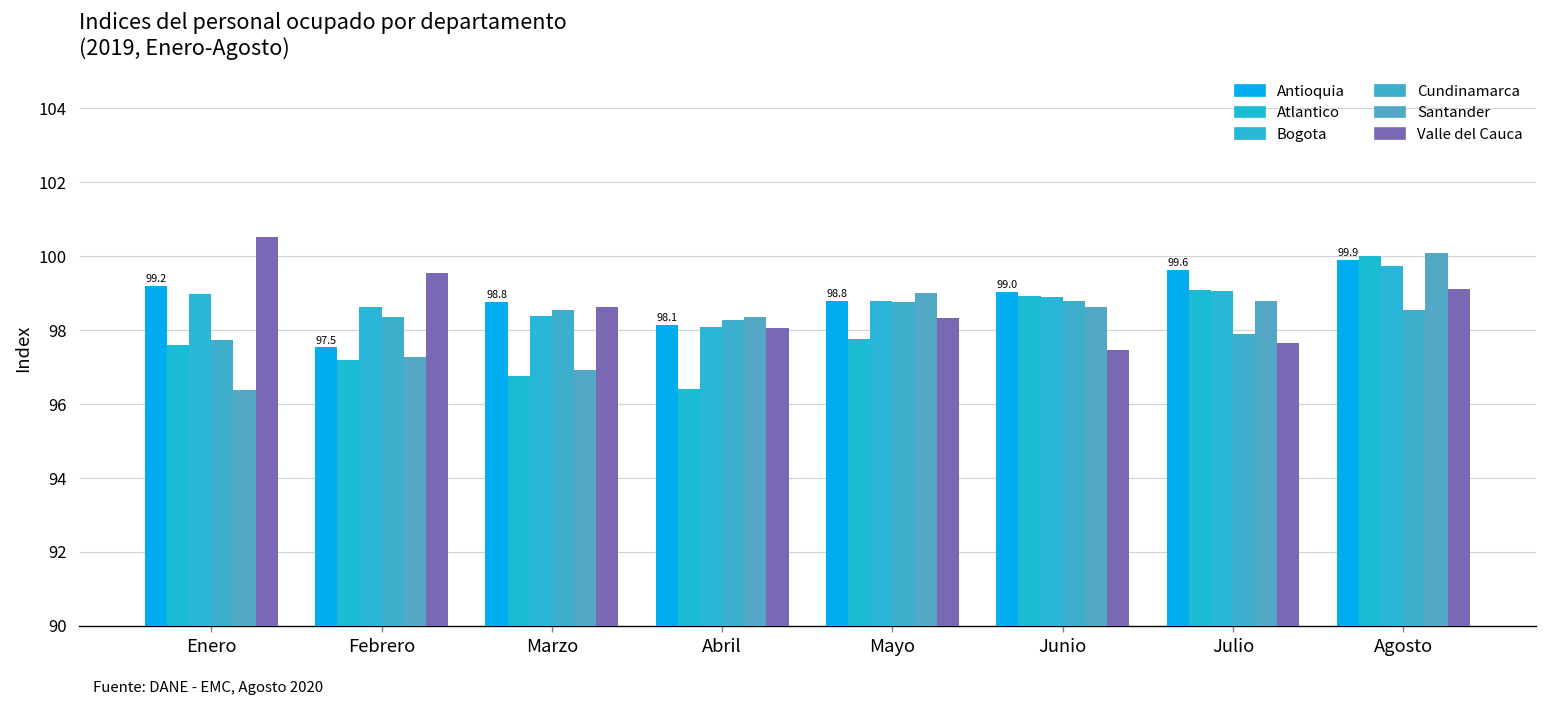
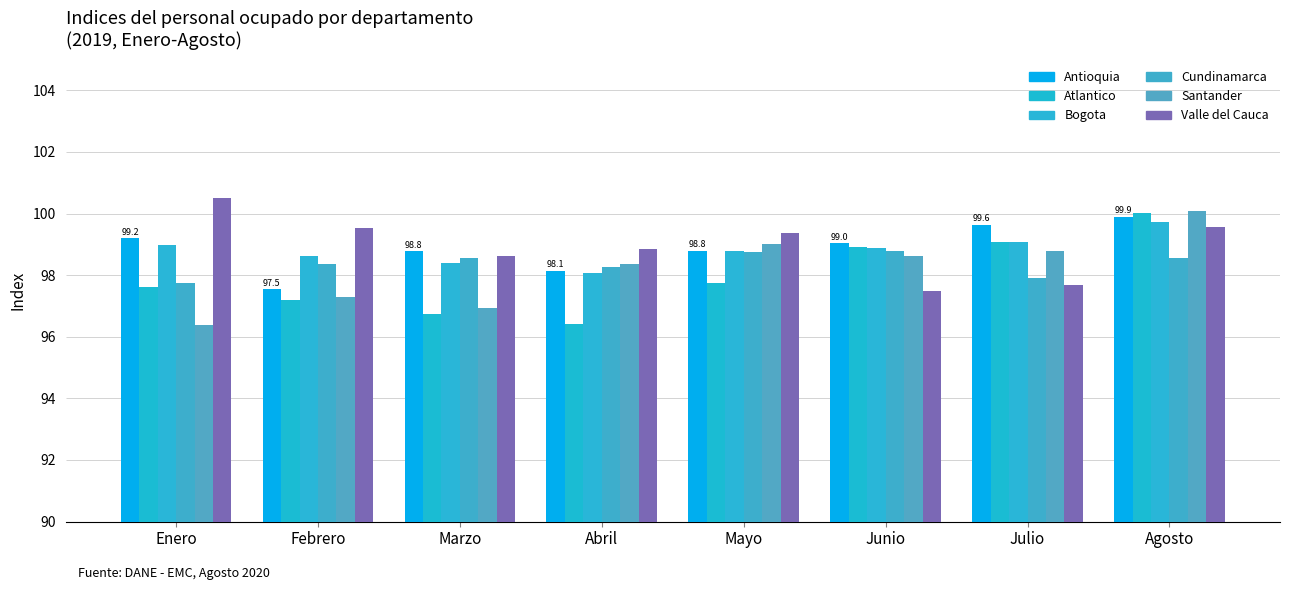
Valle del Cauca, Abril: 98.1 -> 98.8
Valle del Cauca, Mayo: 98.3 -> 99.4
Valle del Cauca, Agosto: 99.1 -> 99.6
